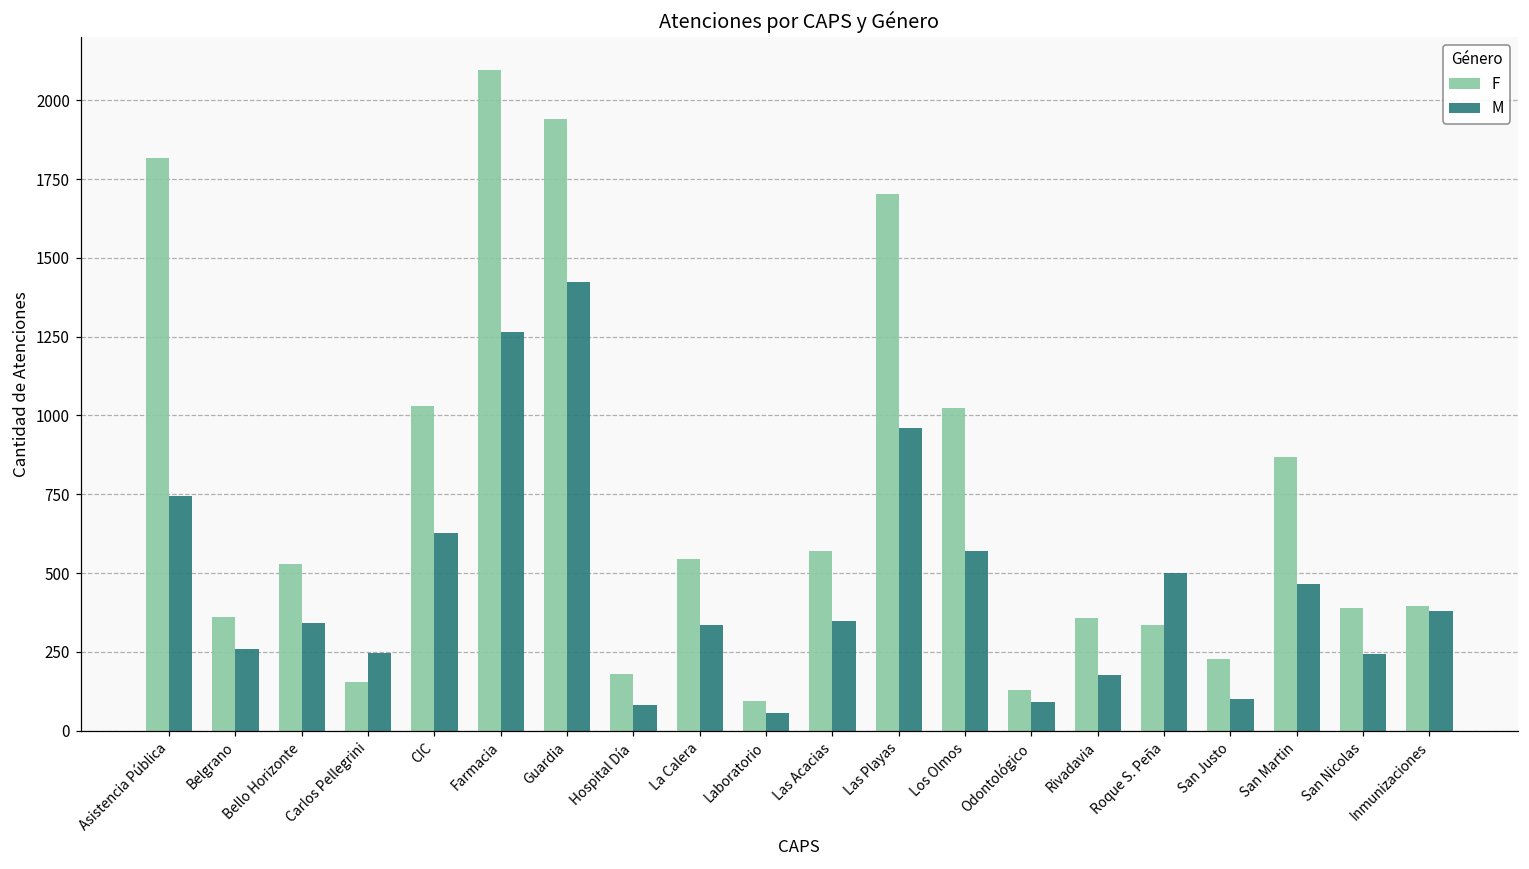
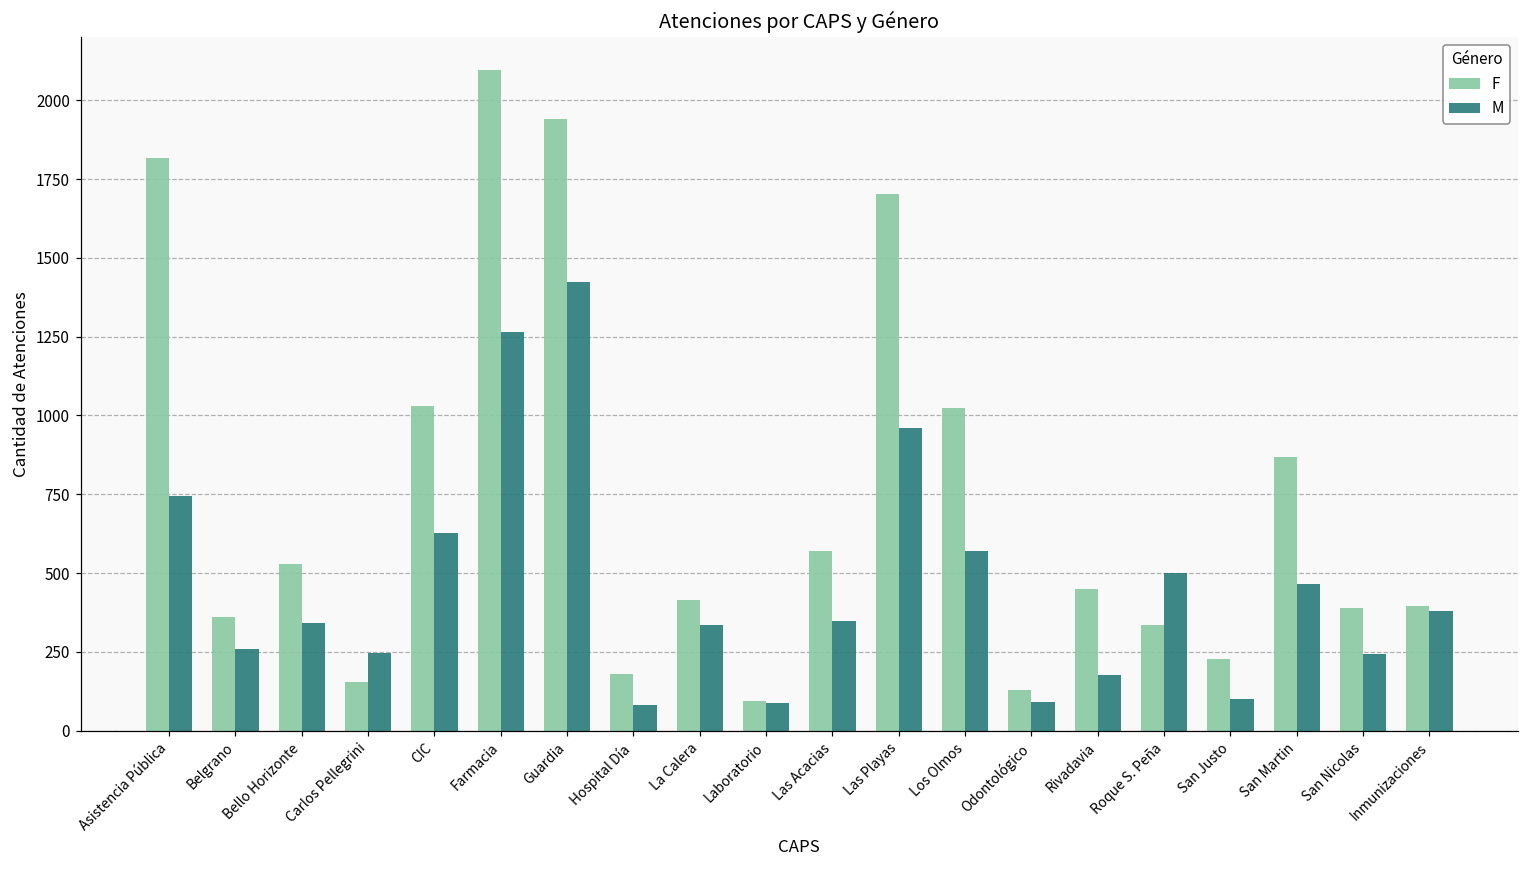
F, La Calera: 550 -> 420
M, Laboratorio: 60 -> 90
F, Rivadavia: 360 -> 450
